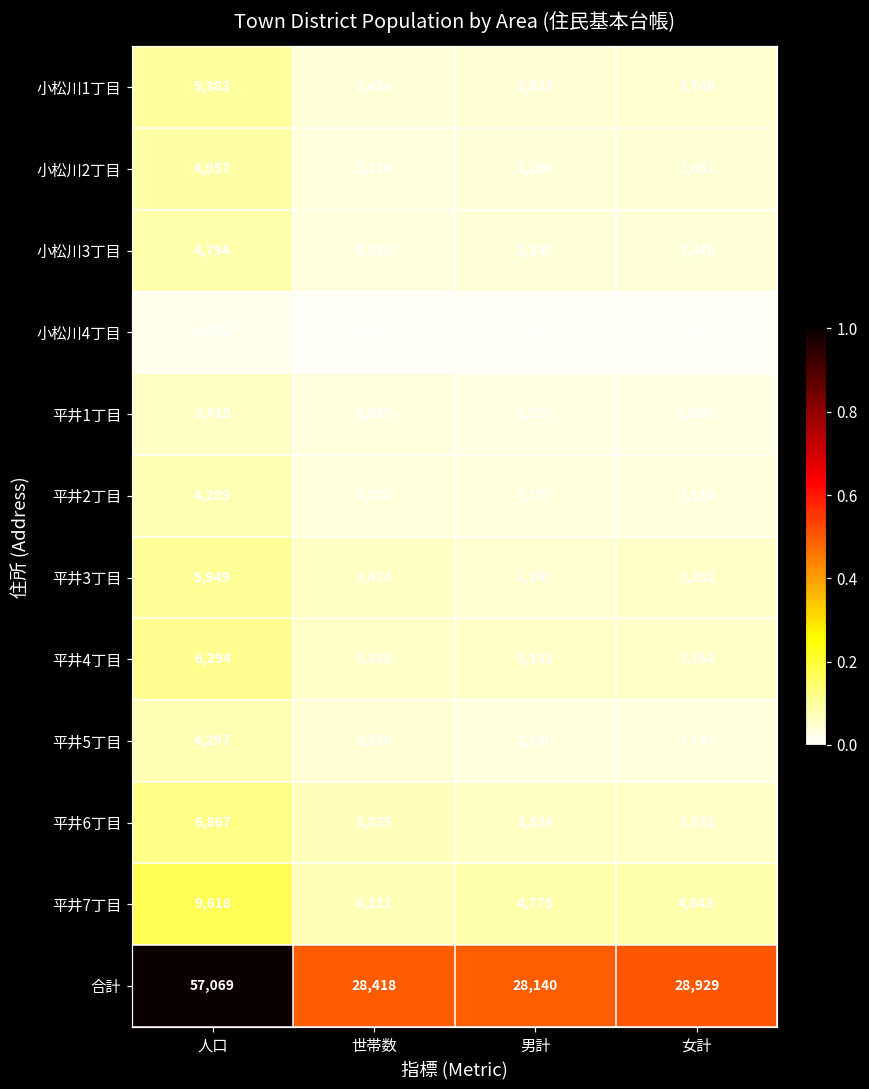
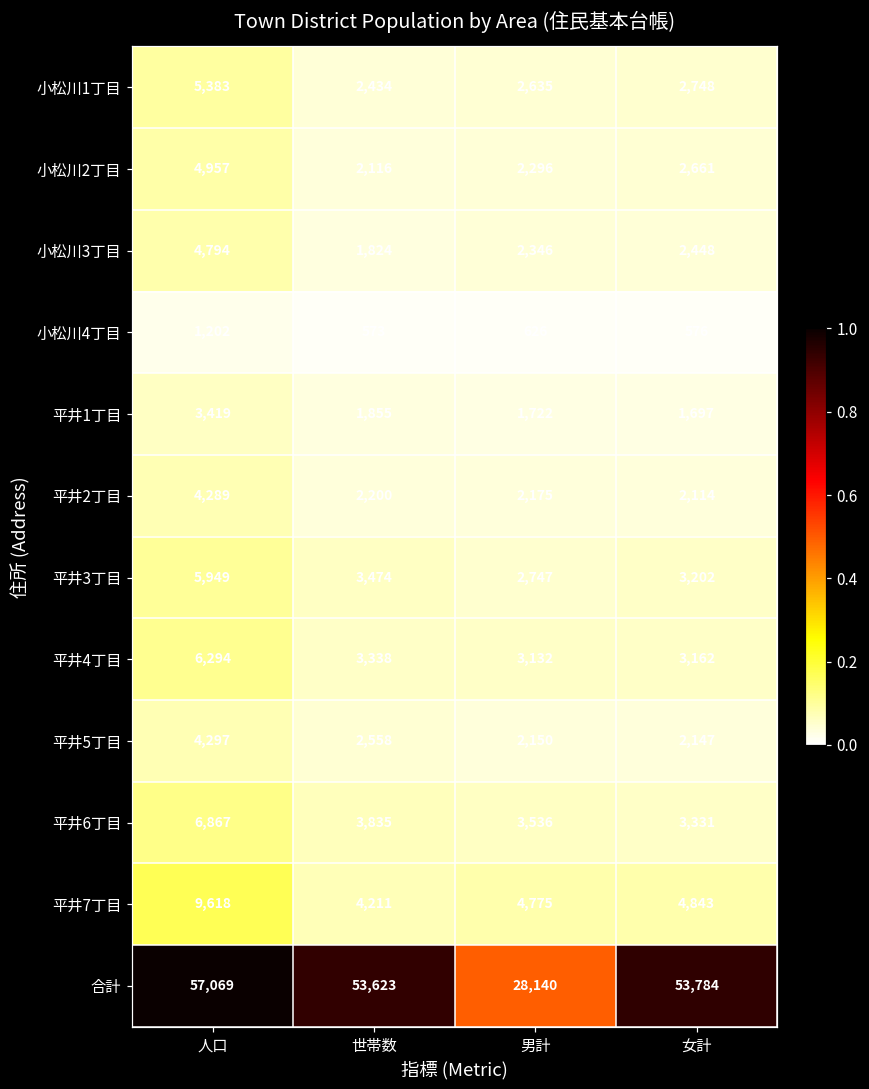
合計, 世帯数: 28,418 -> 53,623
合計, 女計: 28,929 -> 53,784
